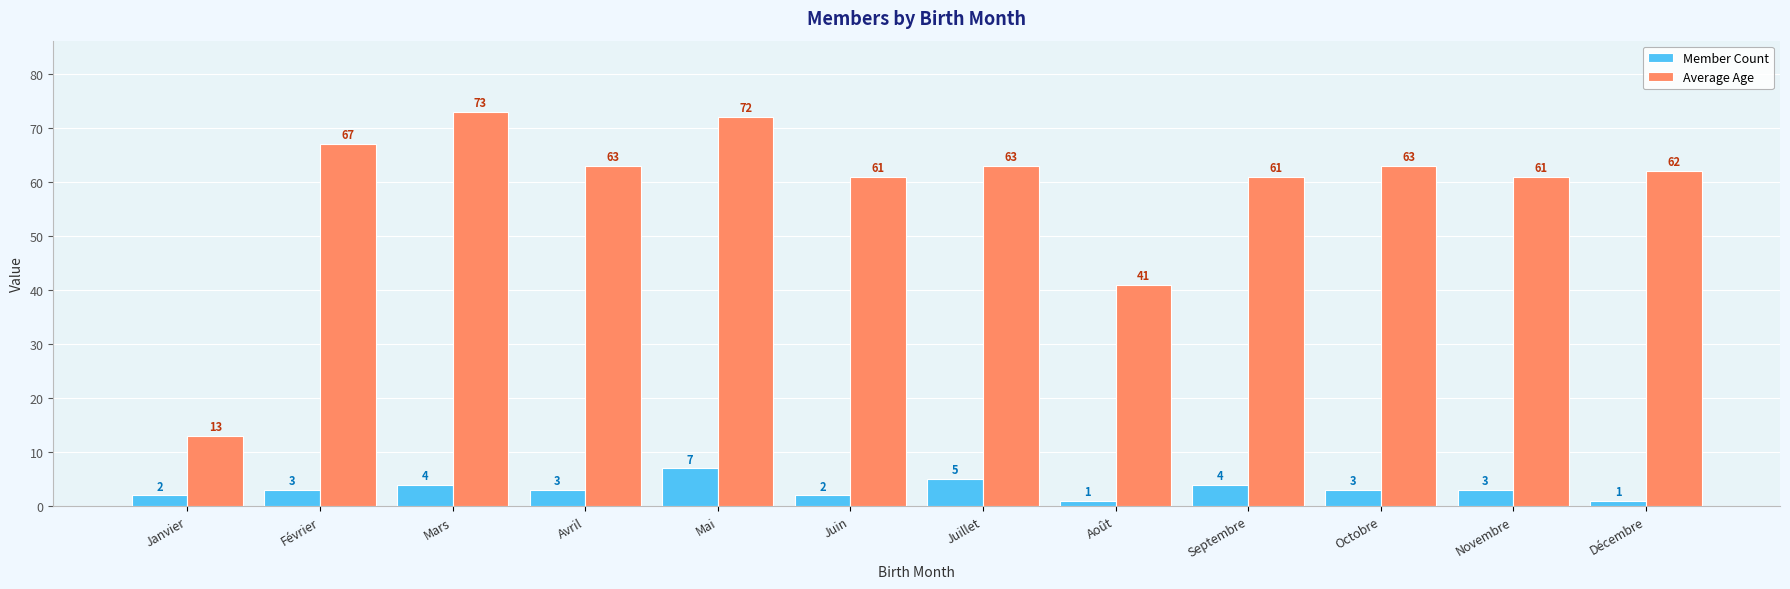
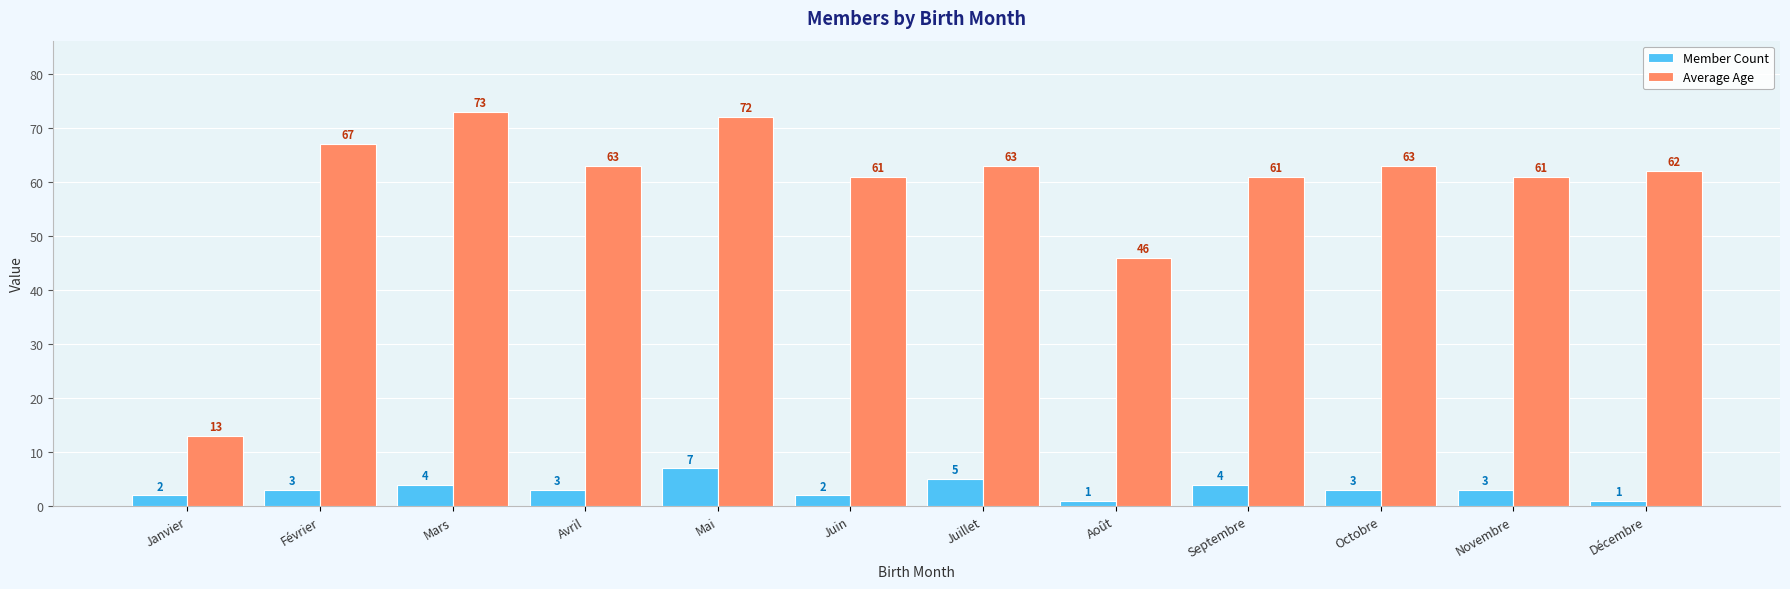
Average Age, Août: 41 -> 46
